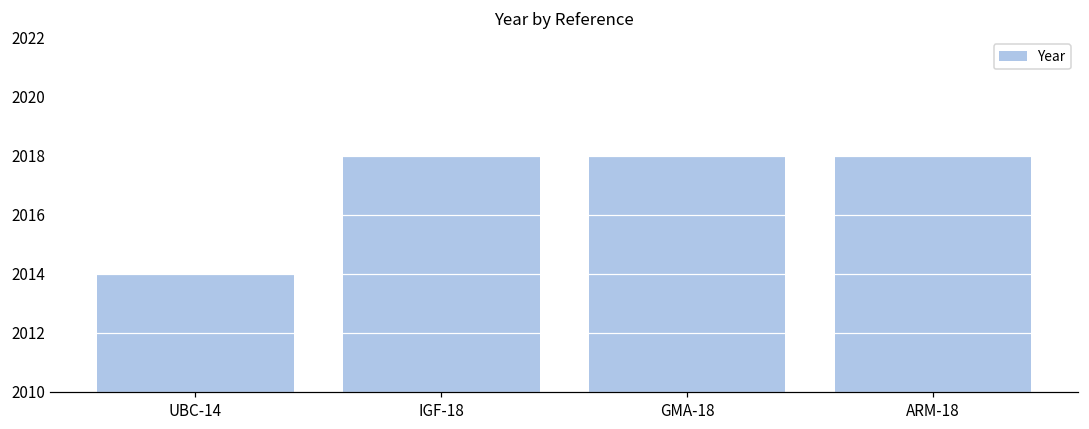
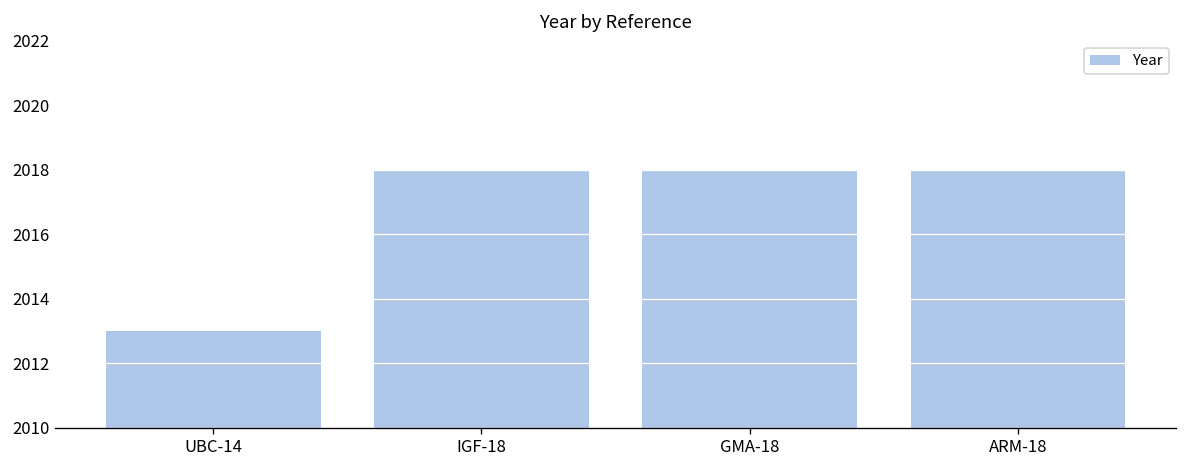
UBC-14: 2014 -> 2013
